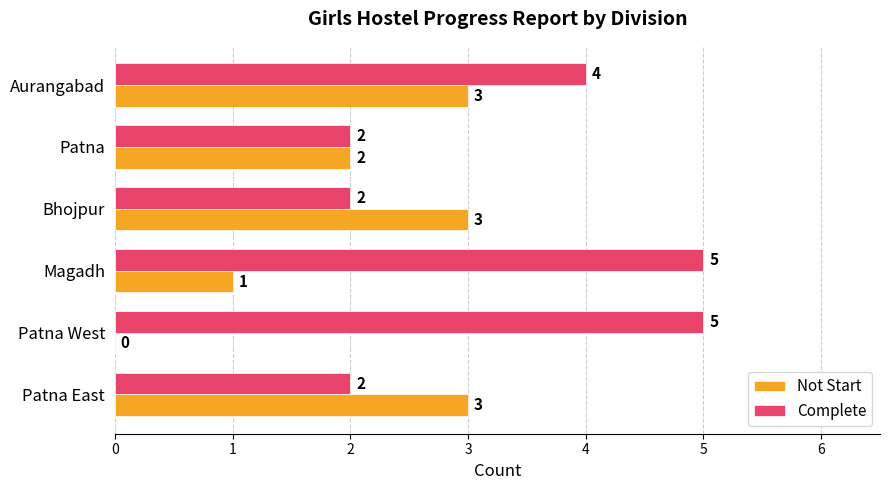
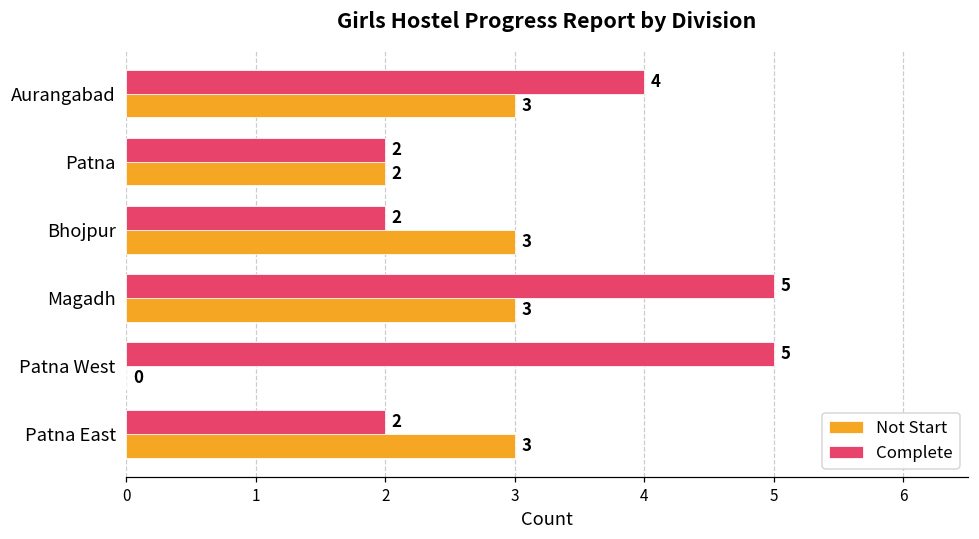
Not Start, Magadh: 1 -> 3
